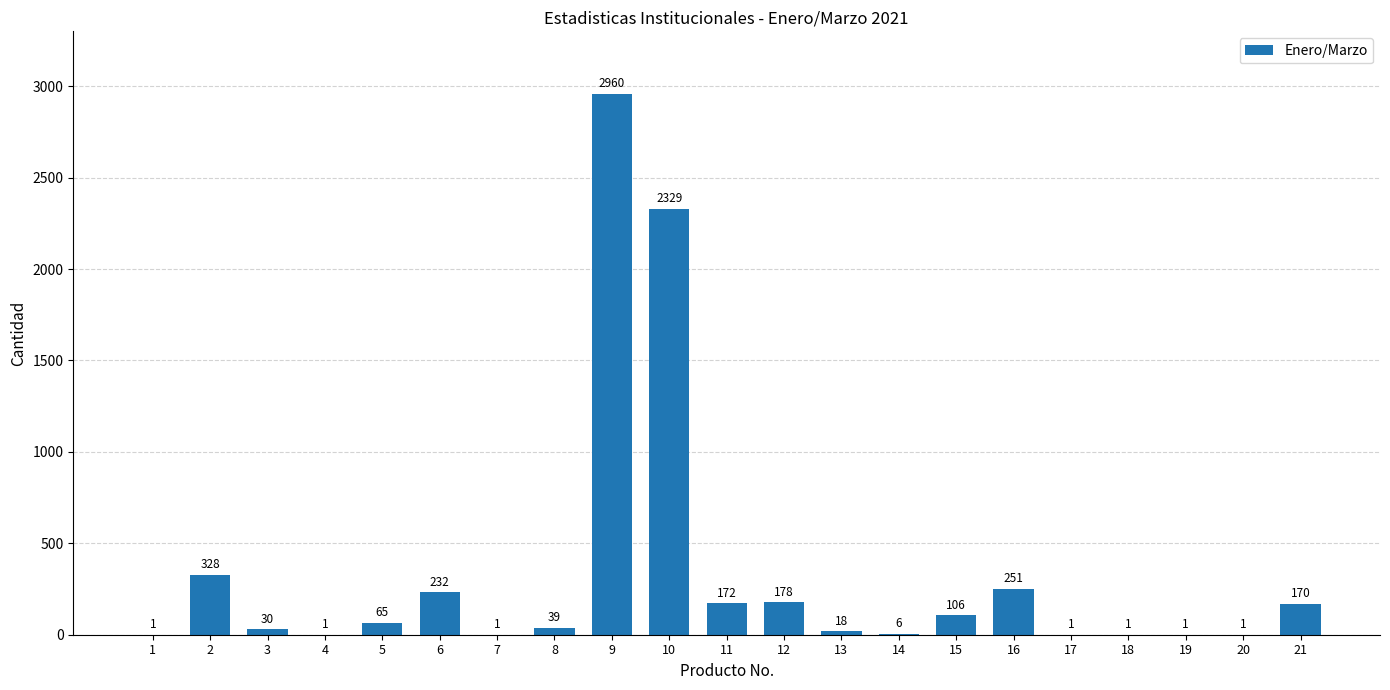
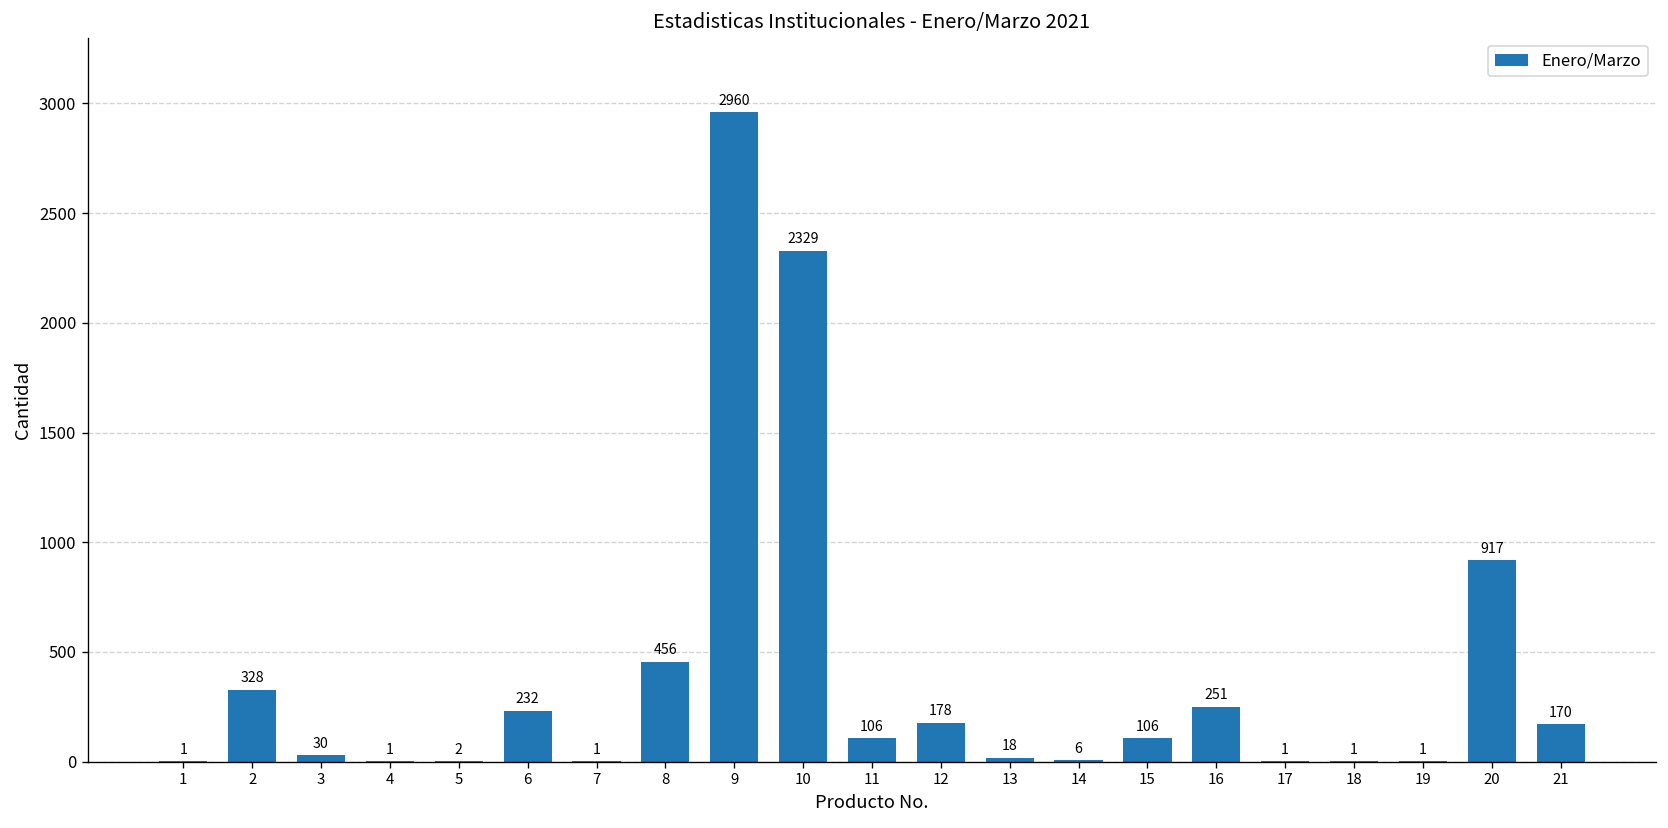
5: 65 -> 2
8: 39 -> 456
11: 172 -> 106
20: 1 -> 917
